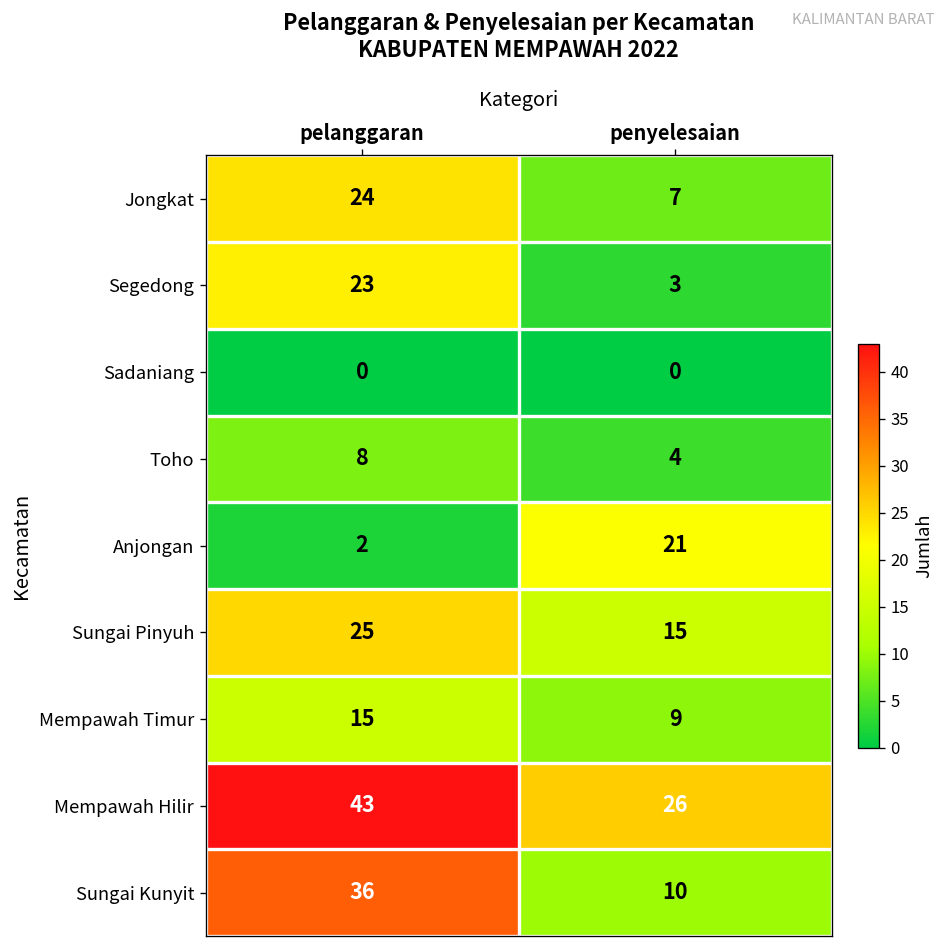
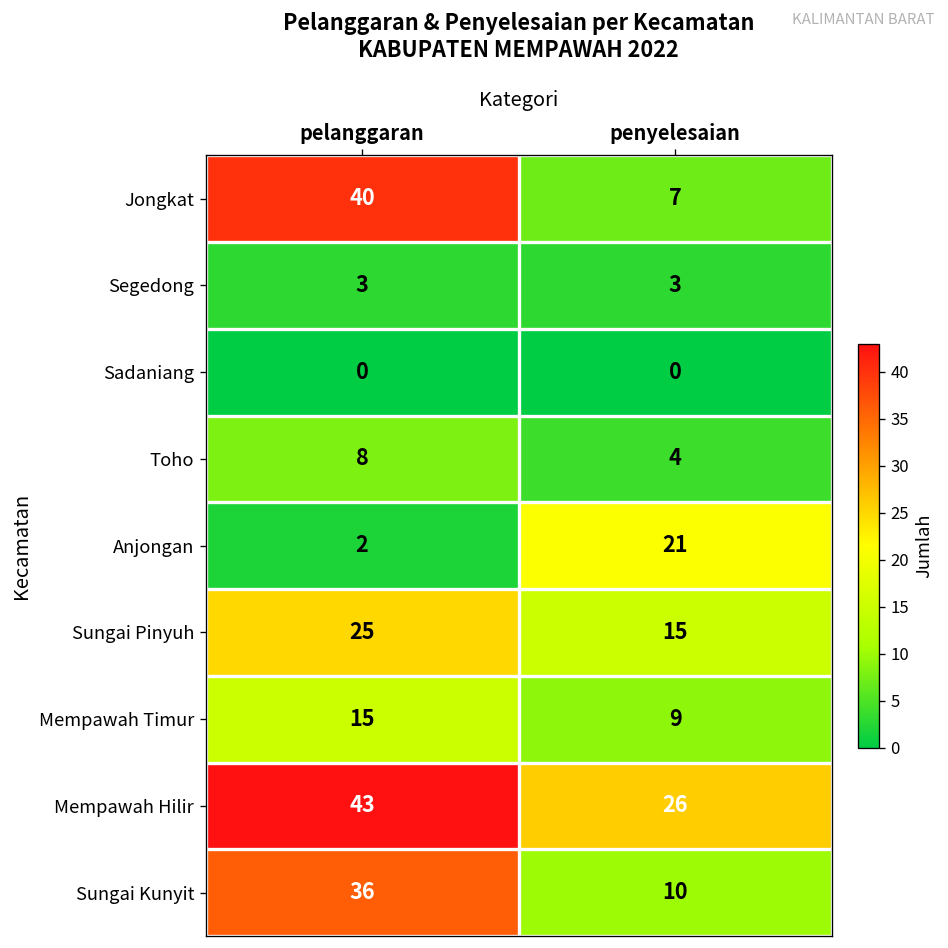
Jongkat, pelanggaran: 24 -> 40
Segedong, pelanggaran: 23 -> 3
